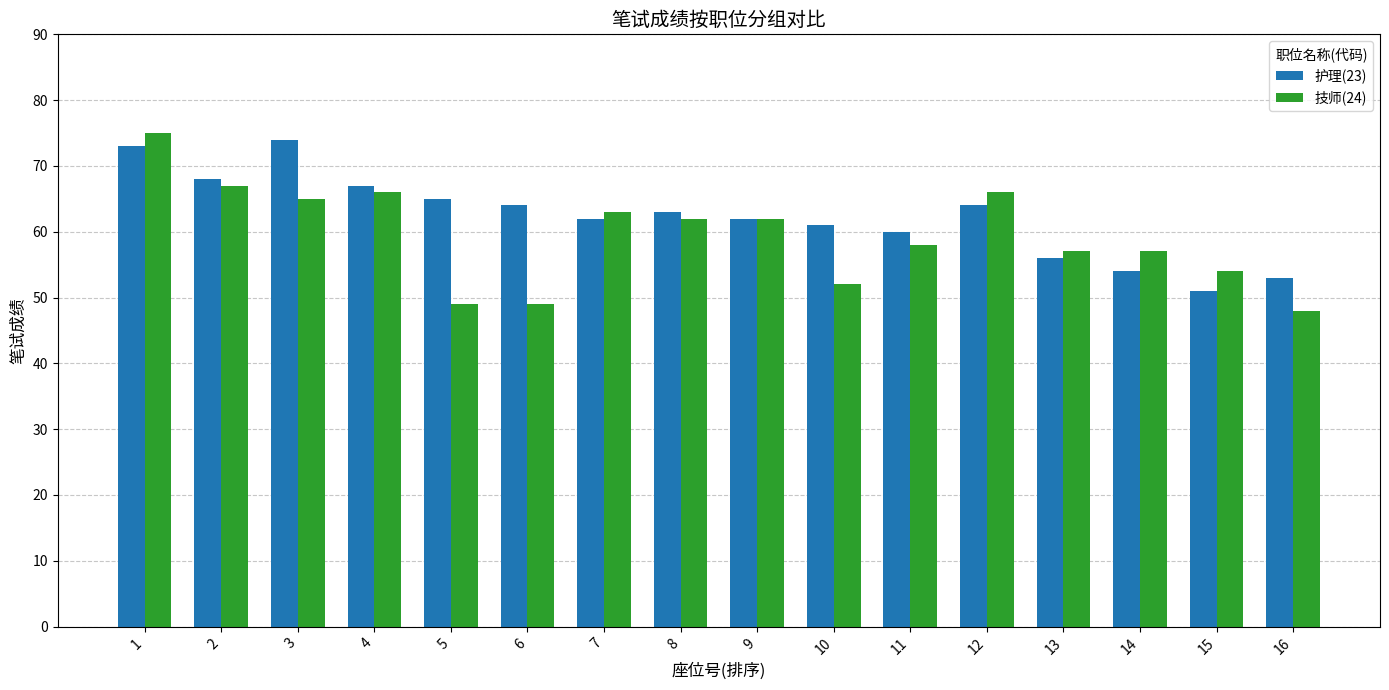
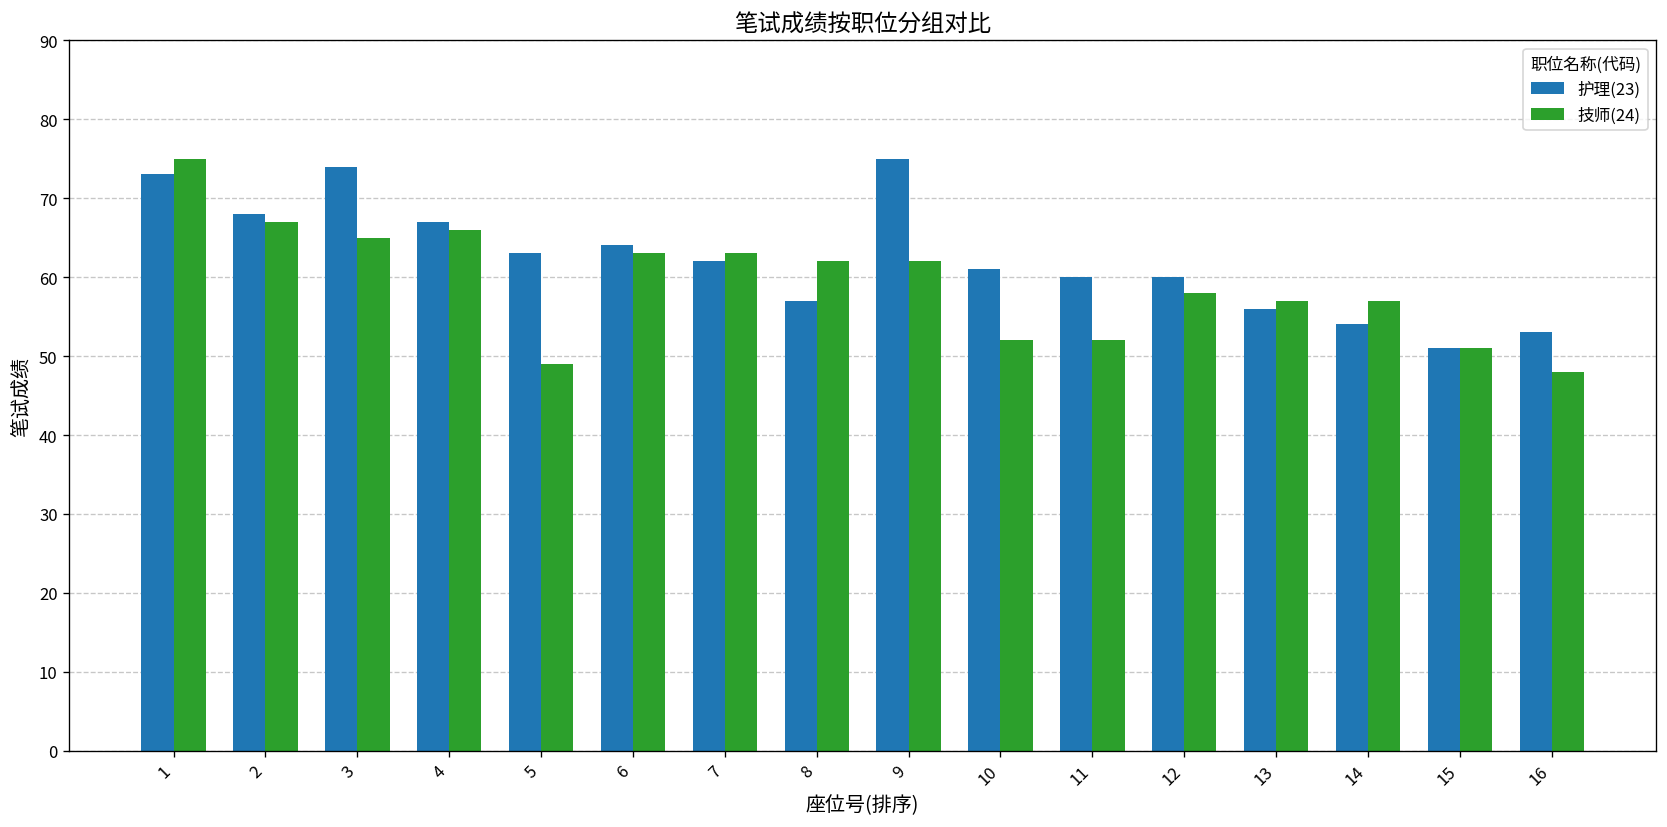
护理(23), 5: 65 -> 63
技师(24), 6: 49 -> 63
护理(23), 8: 63 -> 57
护理(23), 9: 62 -> 75
技师(24), 11: 58 -> 52
护理(23), 12: 64 -> 60
技师(24), 12: 66 -> 58
技师(24), 15: 54 -> 51
